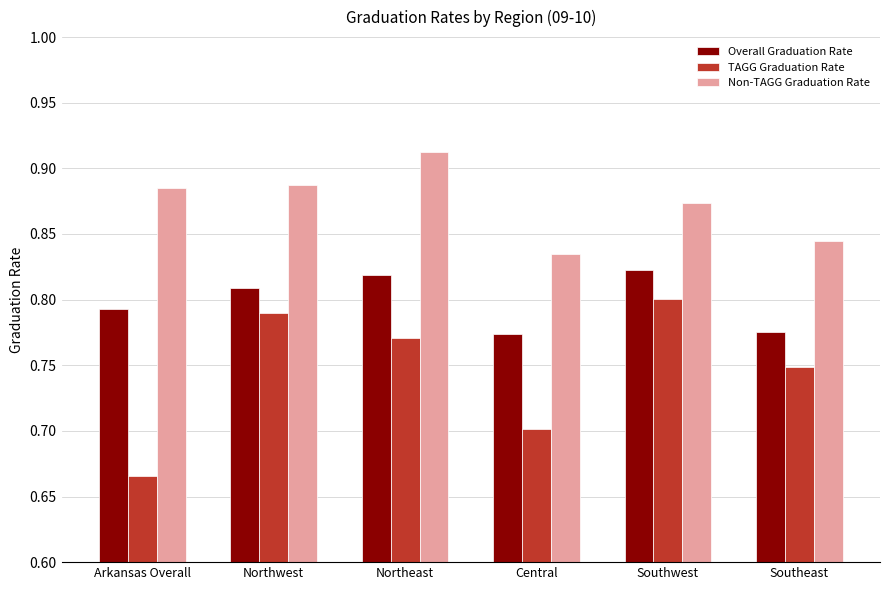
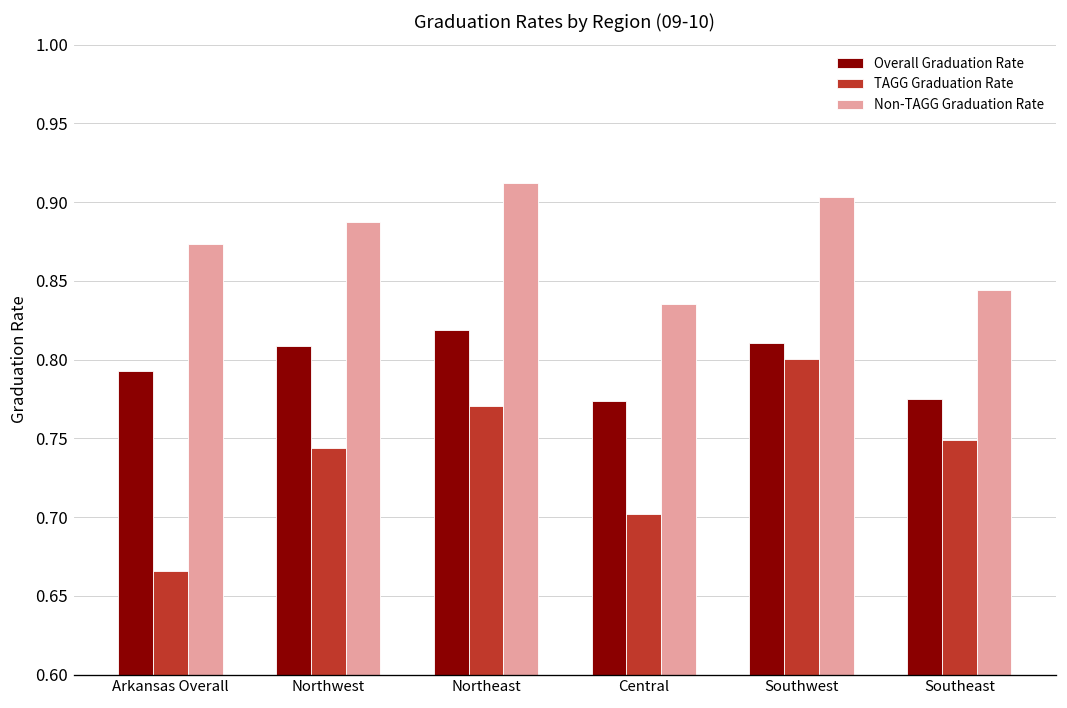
Non-TAGG Graduation Rate, Arkansas Overall: 0.885 -> 0.873
TAGG Graduation Rate, Northwest: 0.790 -> 0.744
Overall Graduation Rate, Southwest: 0.823 -> 0.810
Non-TAGG Graduation Rate, Southwest: 0.874 -> 0.903
